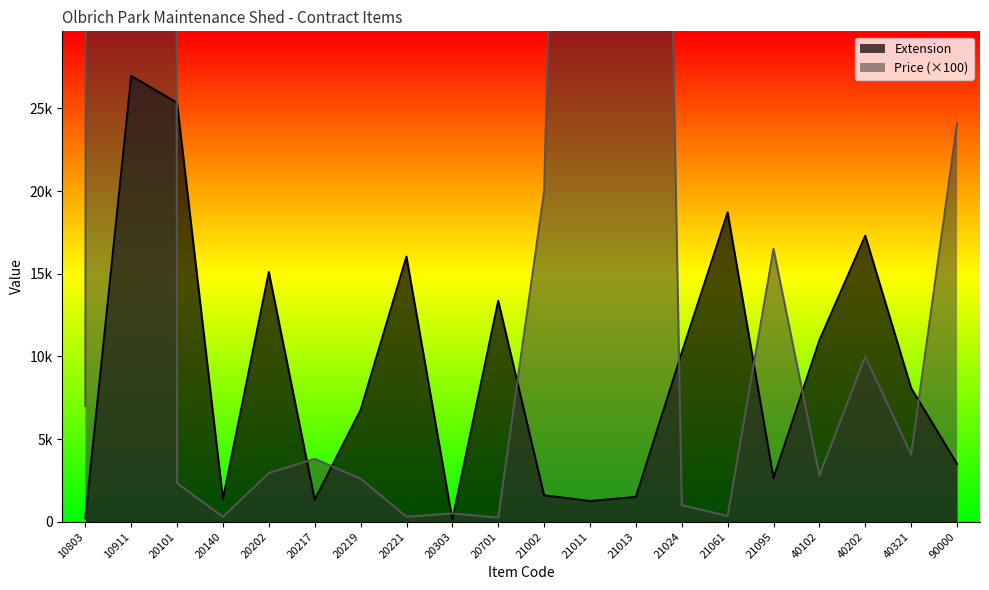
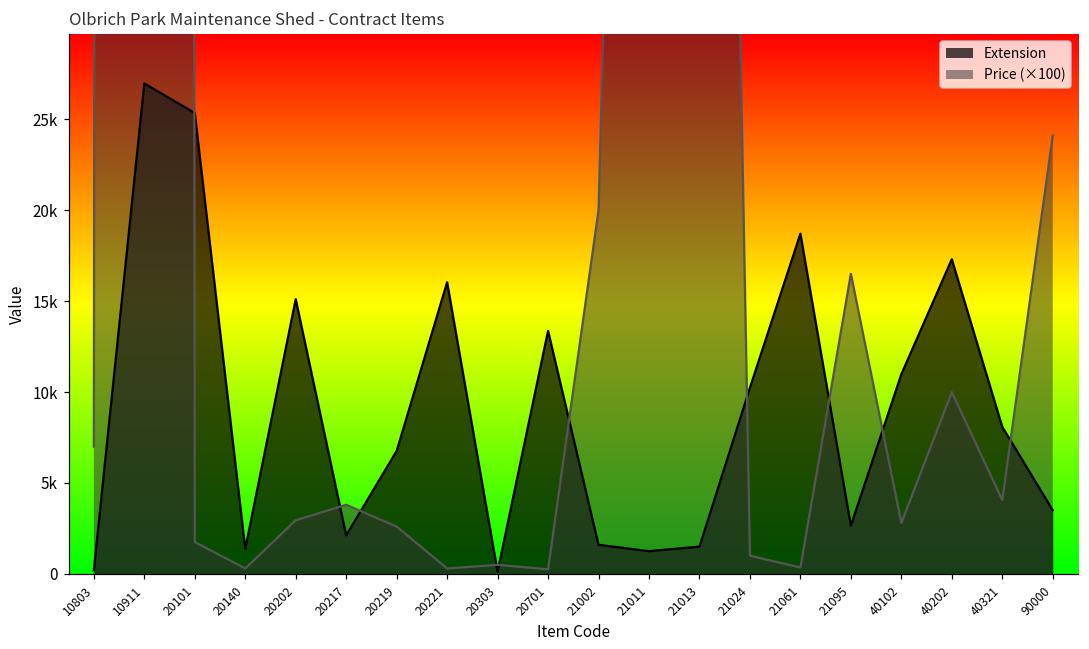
Price (×100), 20101: 2300 -> 1800
Extension, 20217: 1300 -> 2100
